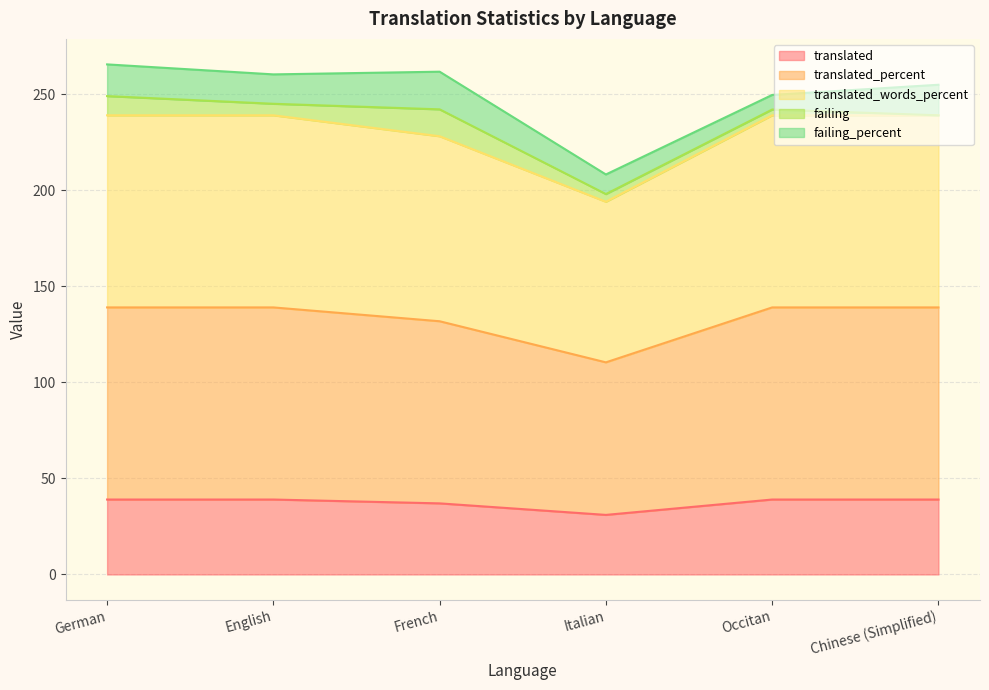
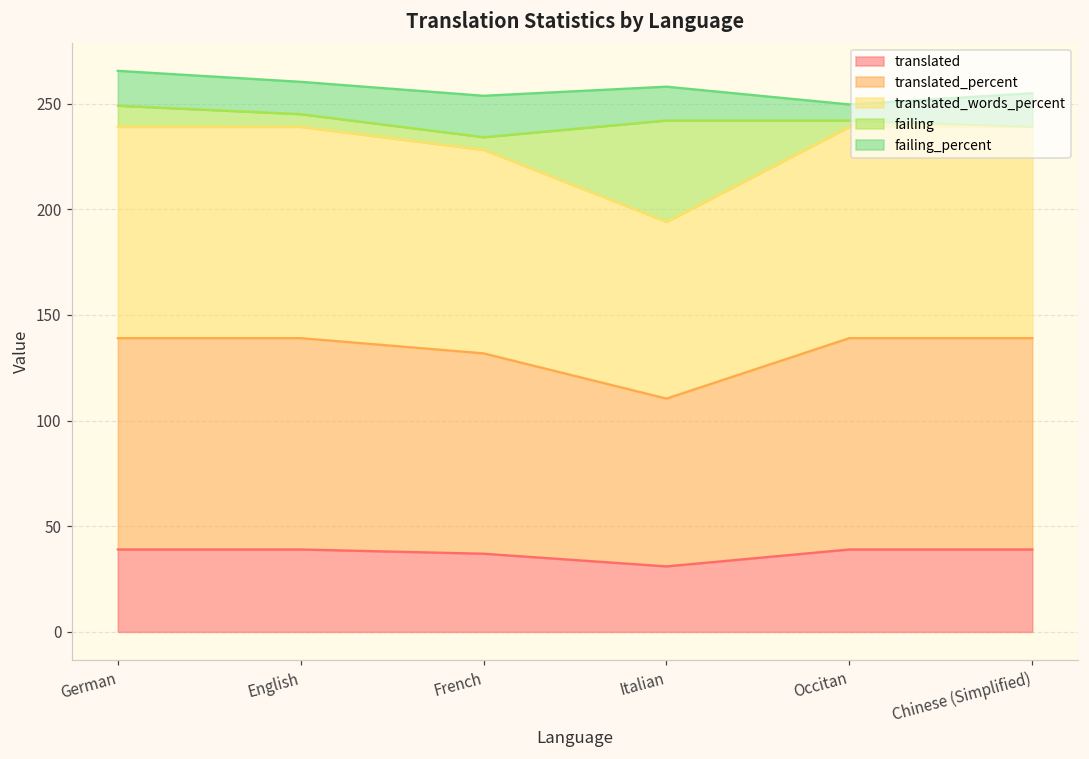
failing, French: 14 -> 6
failing, Italian: 4 -> 48
failing_percent, Italian: 10 -> 16
